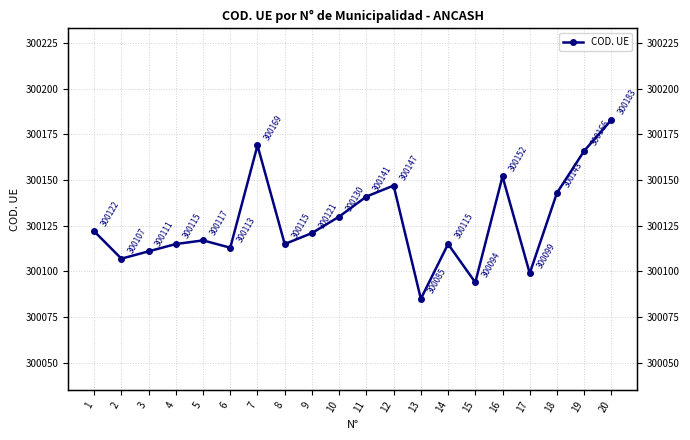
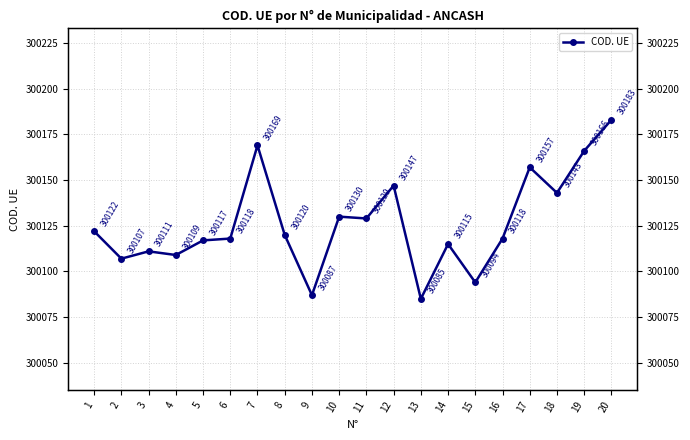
4: 300115 -> 300109
6: 300113 -> 300118
8: 300115 -> 300120
9: 300121 -> 300087
11: 300141 -> 300129
16: 300152 -> 300118
17: 300099 -> 300157
